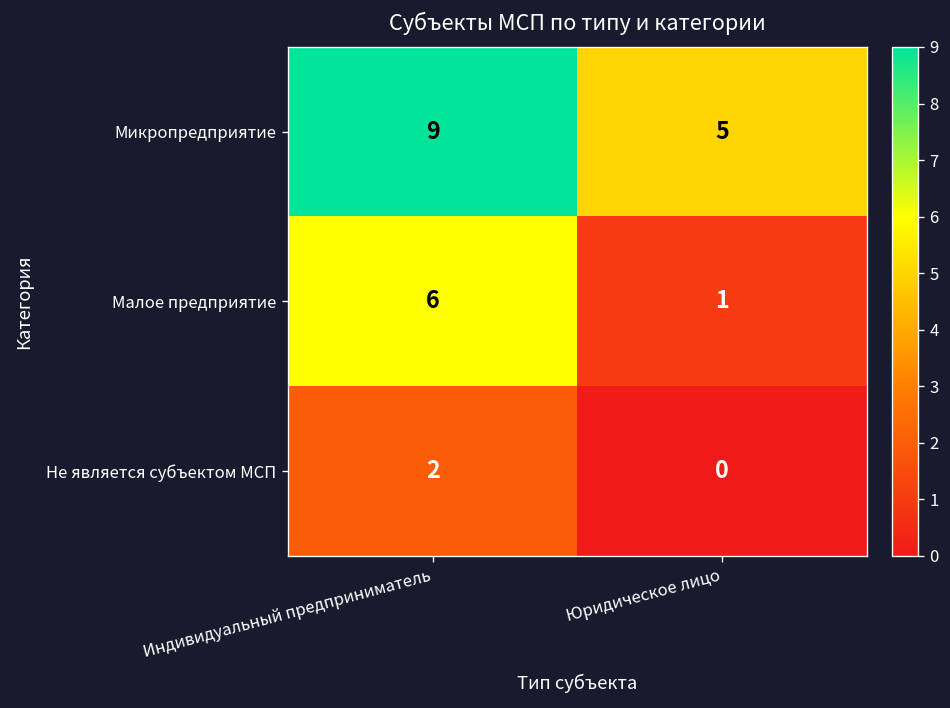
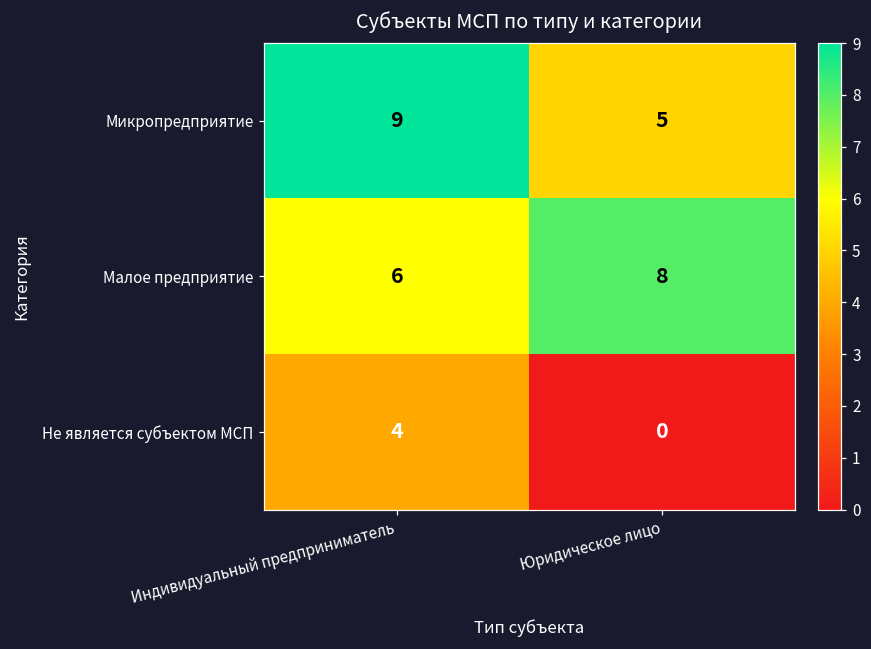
Малое предприятие, Юридическое лицо: 1 -> 8
Не является субъектом МСП, Индивидуальный предприниматель: 2 -> 4
